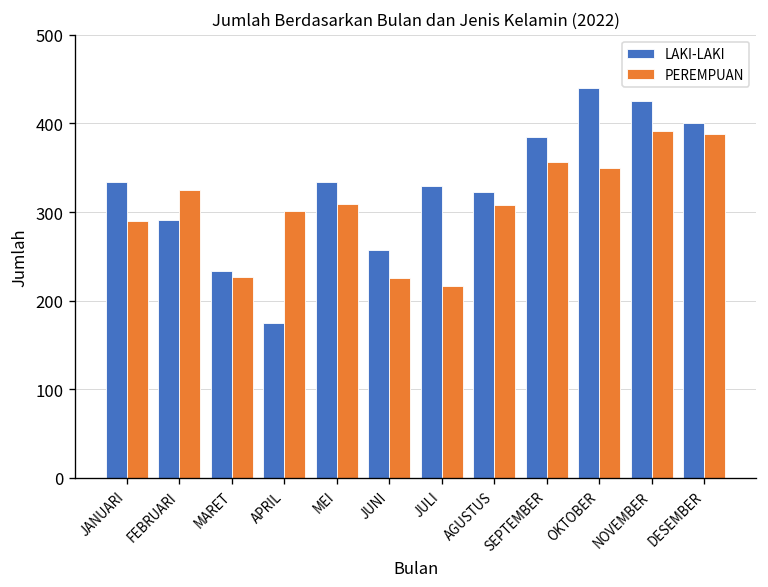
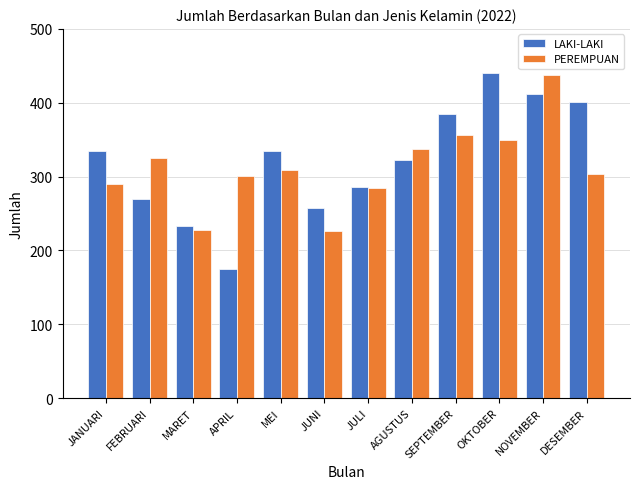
LAKI-LAKI, FEBRUARI: 290 -> 270
LAKI-LAKI, JULI: 330 -> 290
PEREMPUAN, JULI: 220 -> 280
PEREMPUAN, AGUSTUS: 310 -> 340
LAKI-LAKI, NOVEMBER: 430 -> 410
PEREMPUAN, NOVEMBER: 390 -> 440
PEREMPUAN, DESEMBER: 390 -> 300
